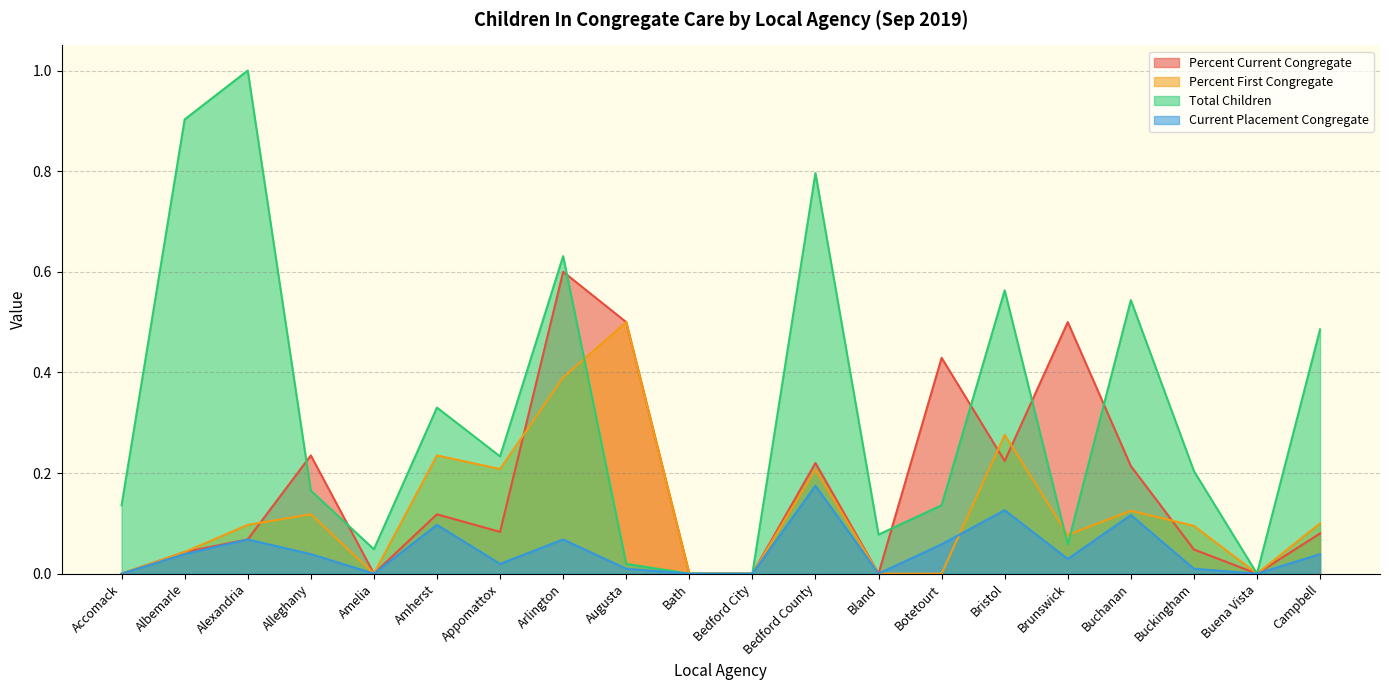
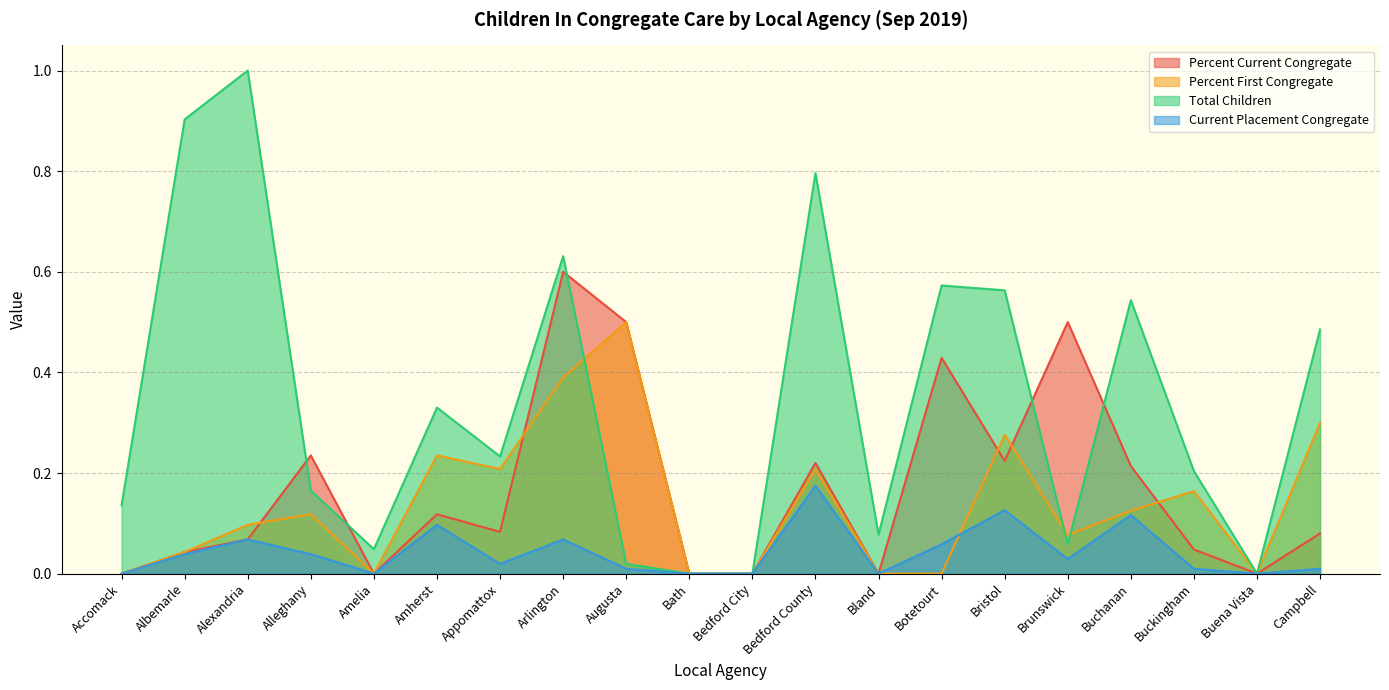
Total Children, Botetourt: 0.14 -> 0.57
Percent First Congregate, Buckingham: 0.10 -> 0.16
Percent First Congregate, Campbell: 0.1 -> 0.3
Current Placement Congregate, Campbell: 0.04 -> 0.01
